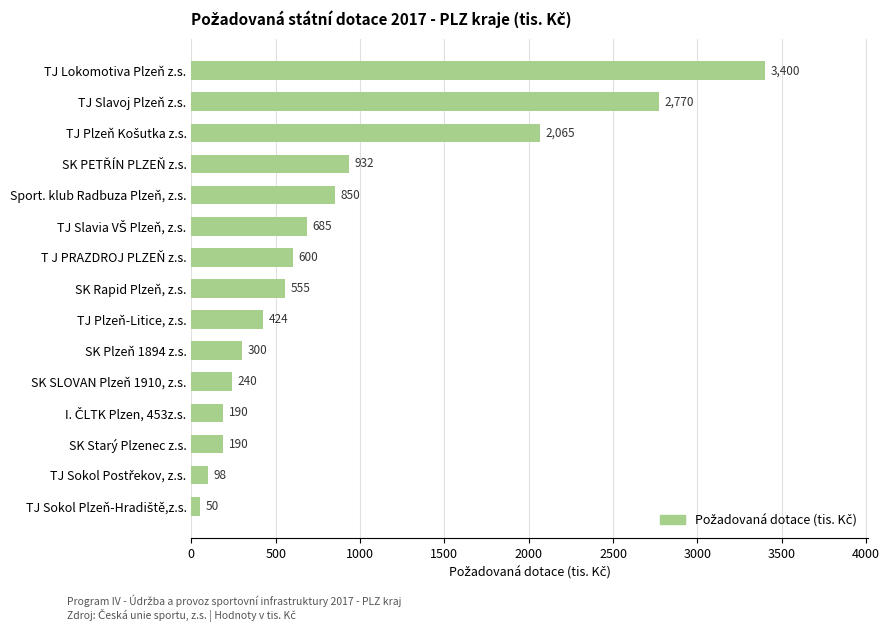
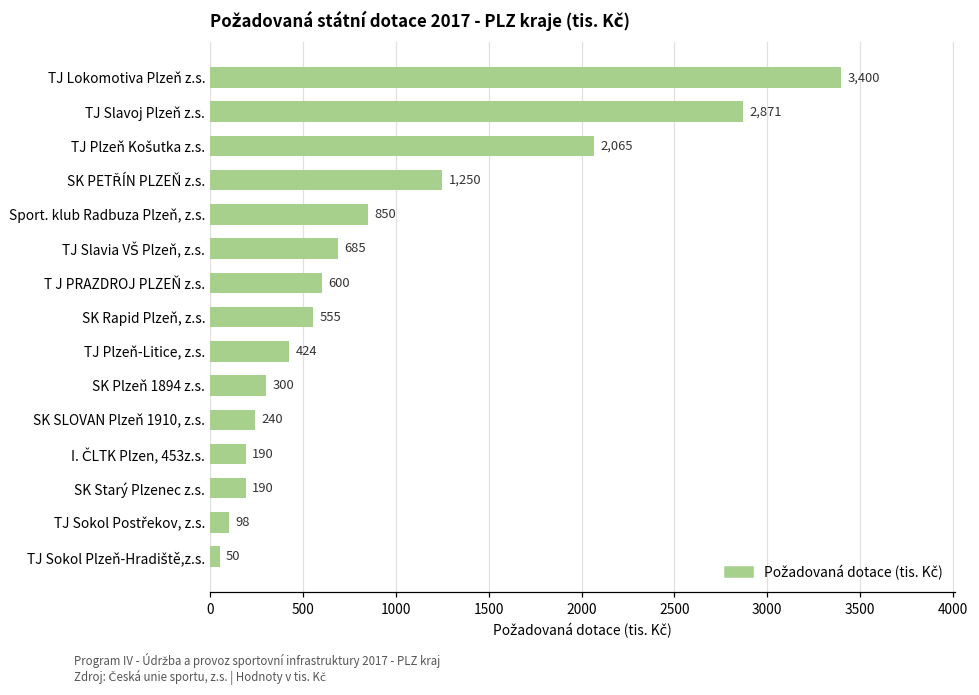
TJ Slavoj Plzeň z.s.: 2,770 -> 2,871
SK PETŘÍN PLZEŇ z.s.: 932 -> 1,250
